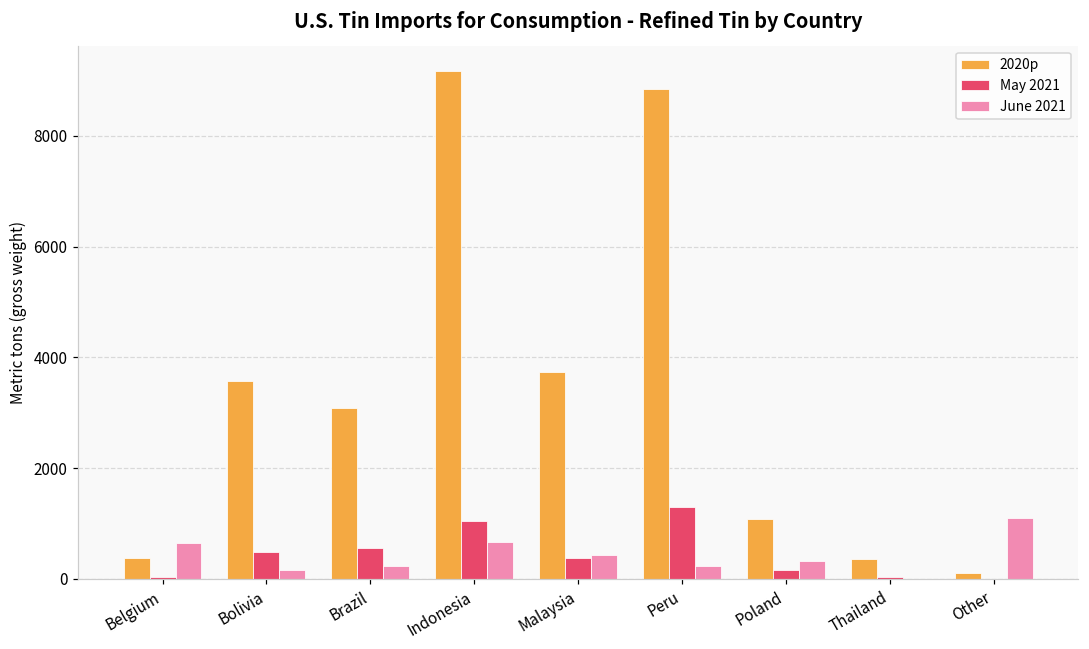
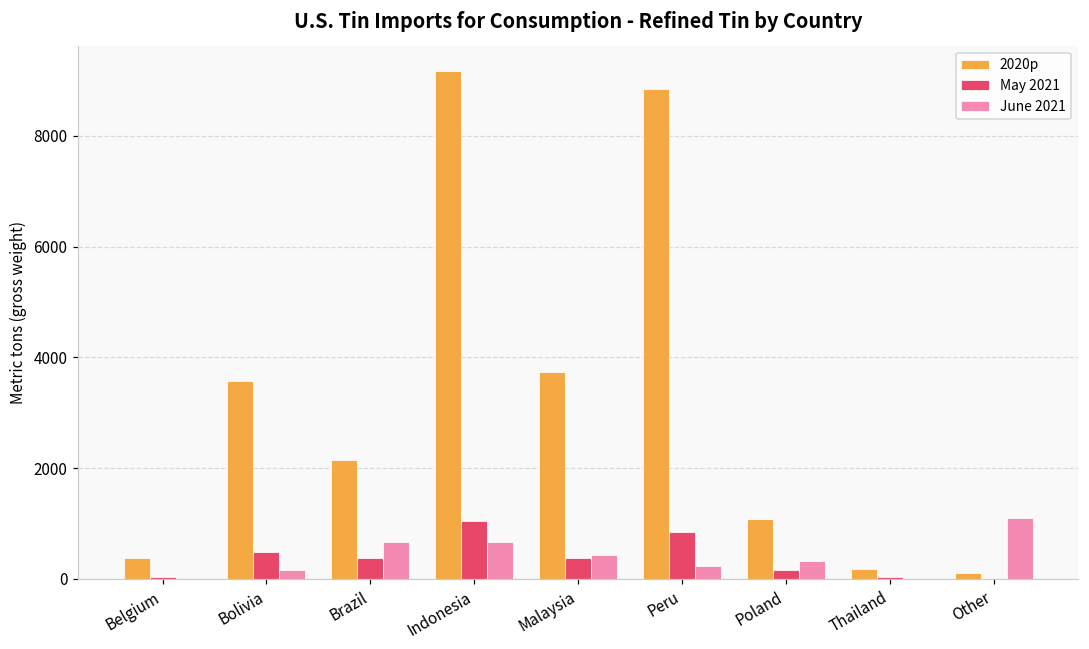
June 2021, Belgium: 600 -> 0
2020p, Brazil: 3100 -> 2100
May 2021, Brazil: 600 -> 400
June 2021, Brazil: 200 -> 700
May 2021, Peru: 1300 -> 900
2020p, Thailand: 400 -> 200
